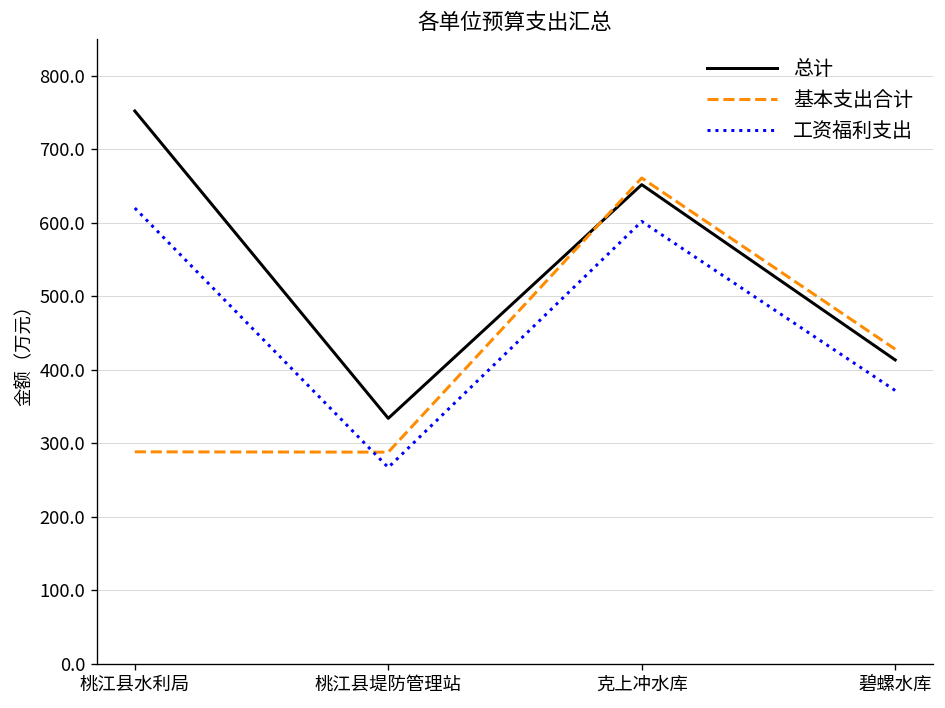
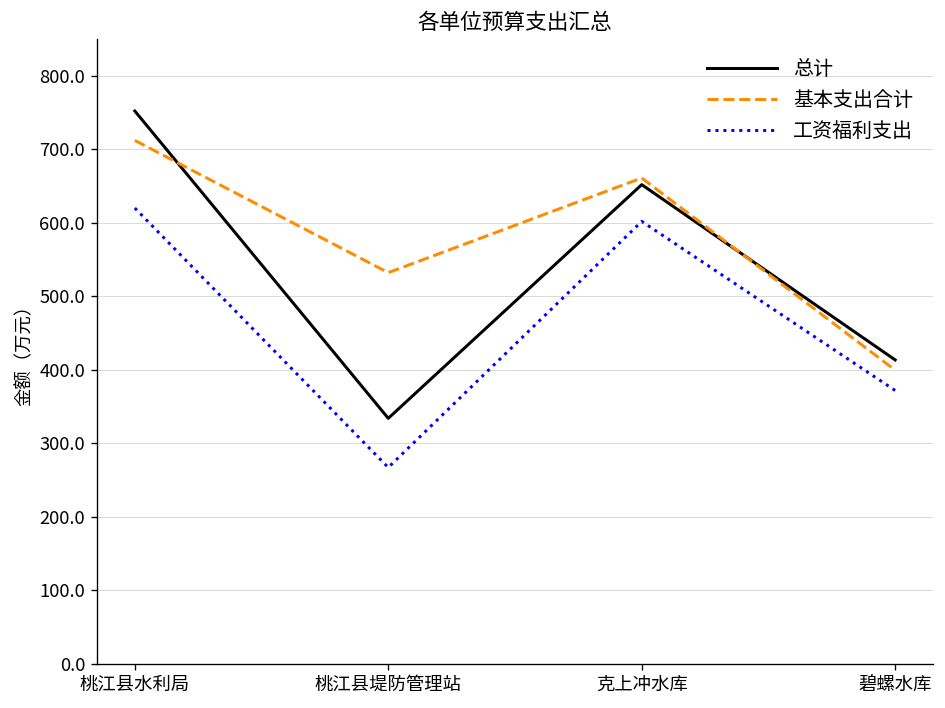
基本支出合计, 桃江县水利局: 290 -> 710
基本支出合计, 桃江县堤防管理站: 290 -> 530
基本支出合计, 碧螺水库: 430 -> 400
